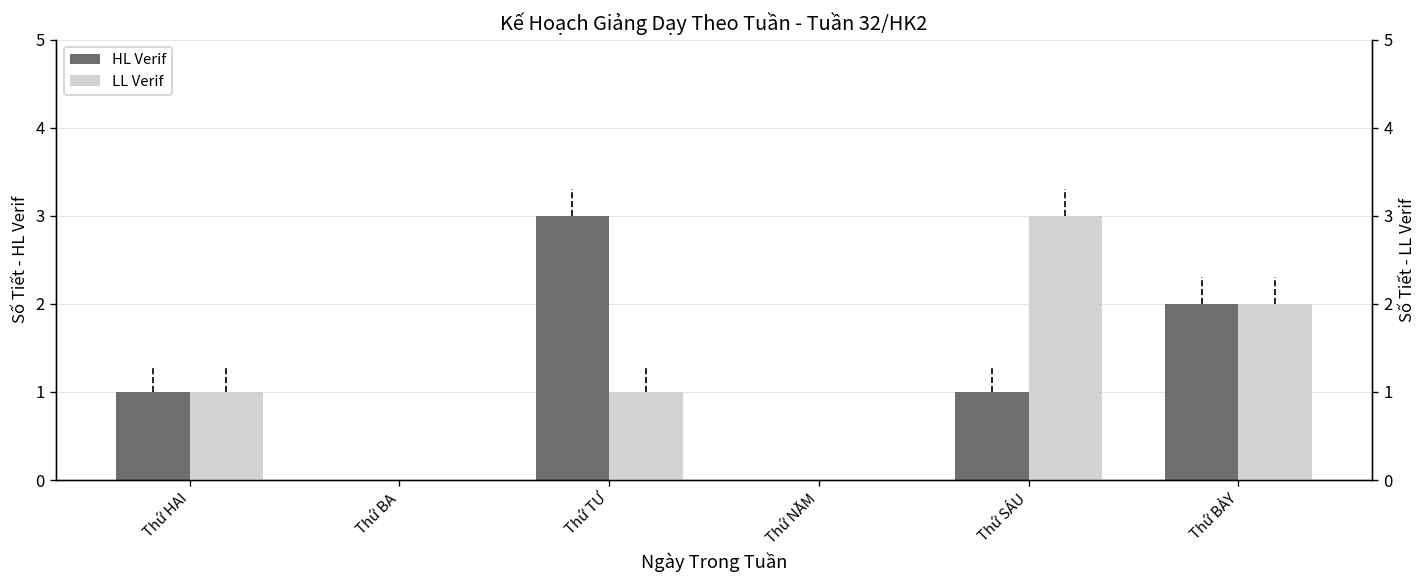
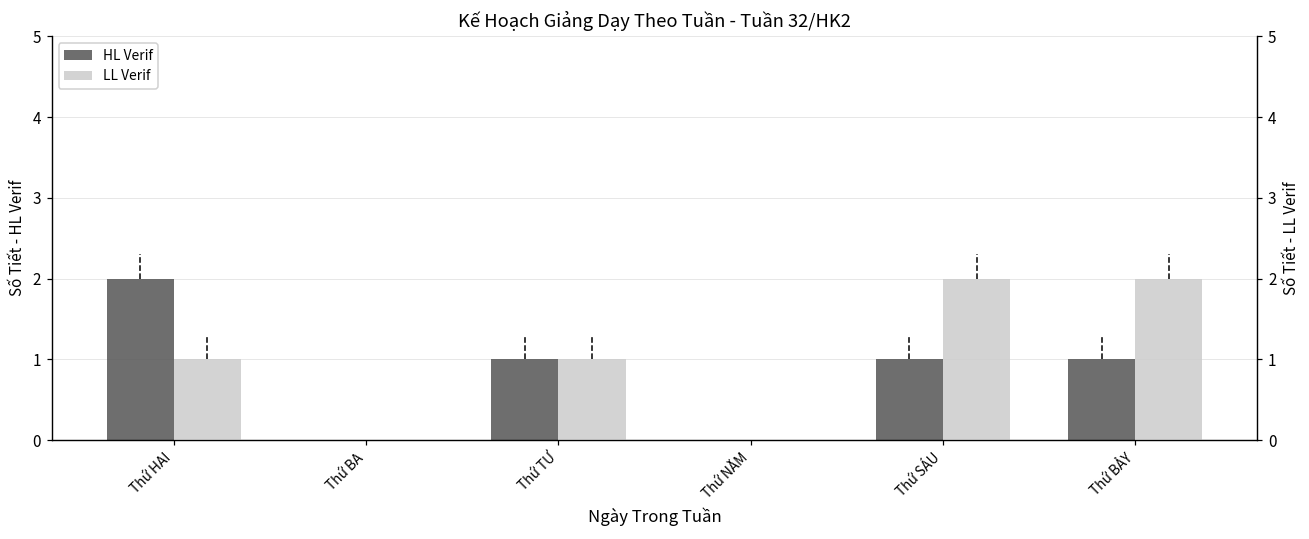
HL Verif, Thứ HAI: 1 -> 2
HL Verif, Thứ TƯ: 3 -> 1
HL Verif, Thứ BẢY: 2 -> 1
LL Verif, Thứ SÁU: 3 -> 2
